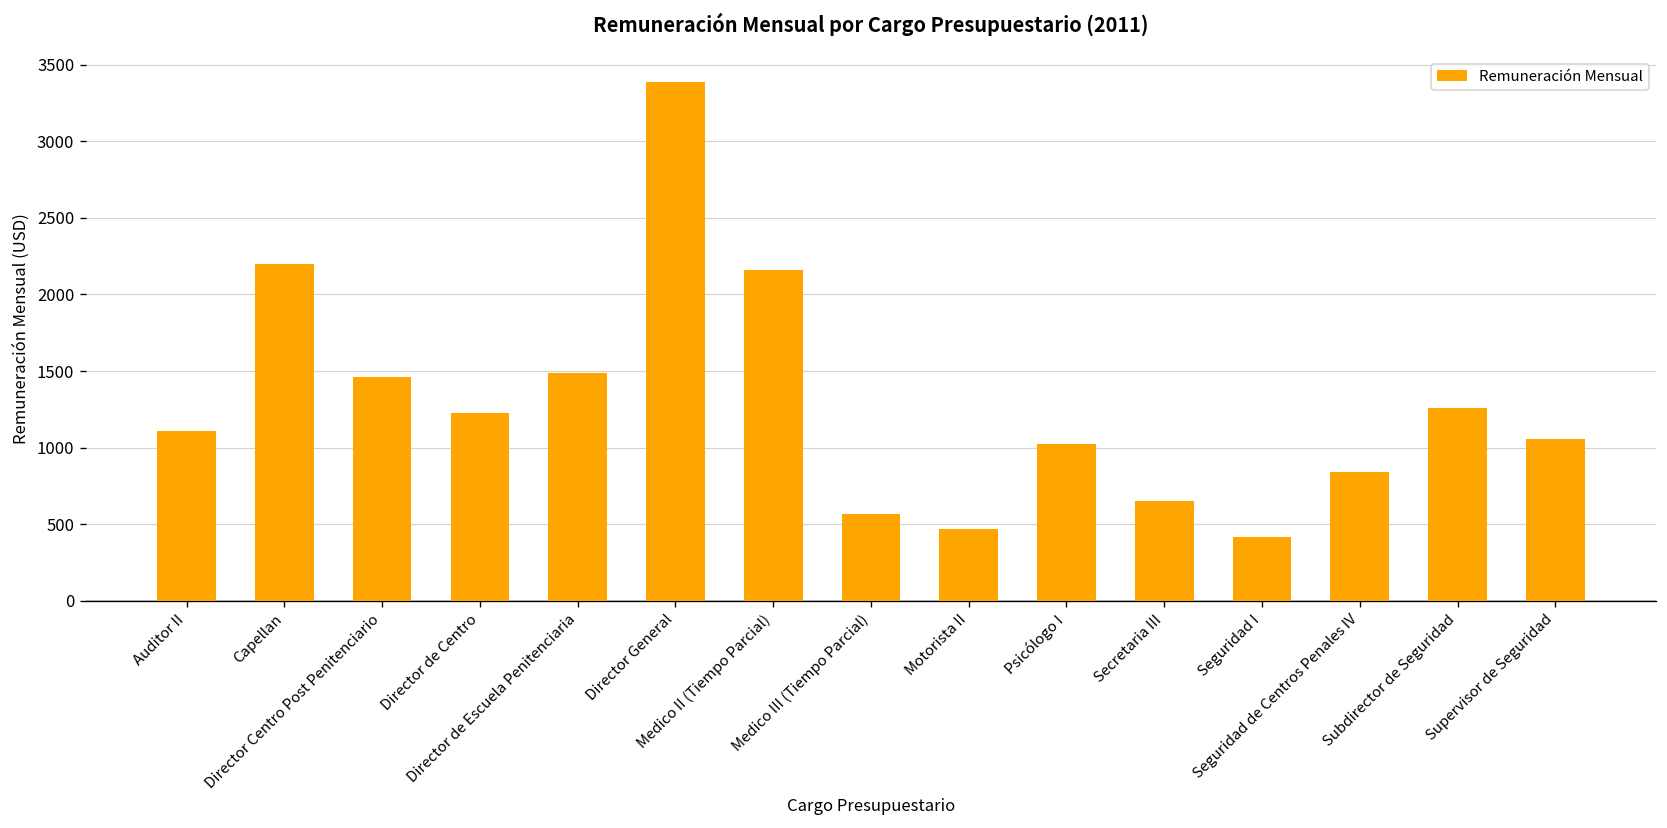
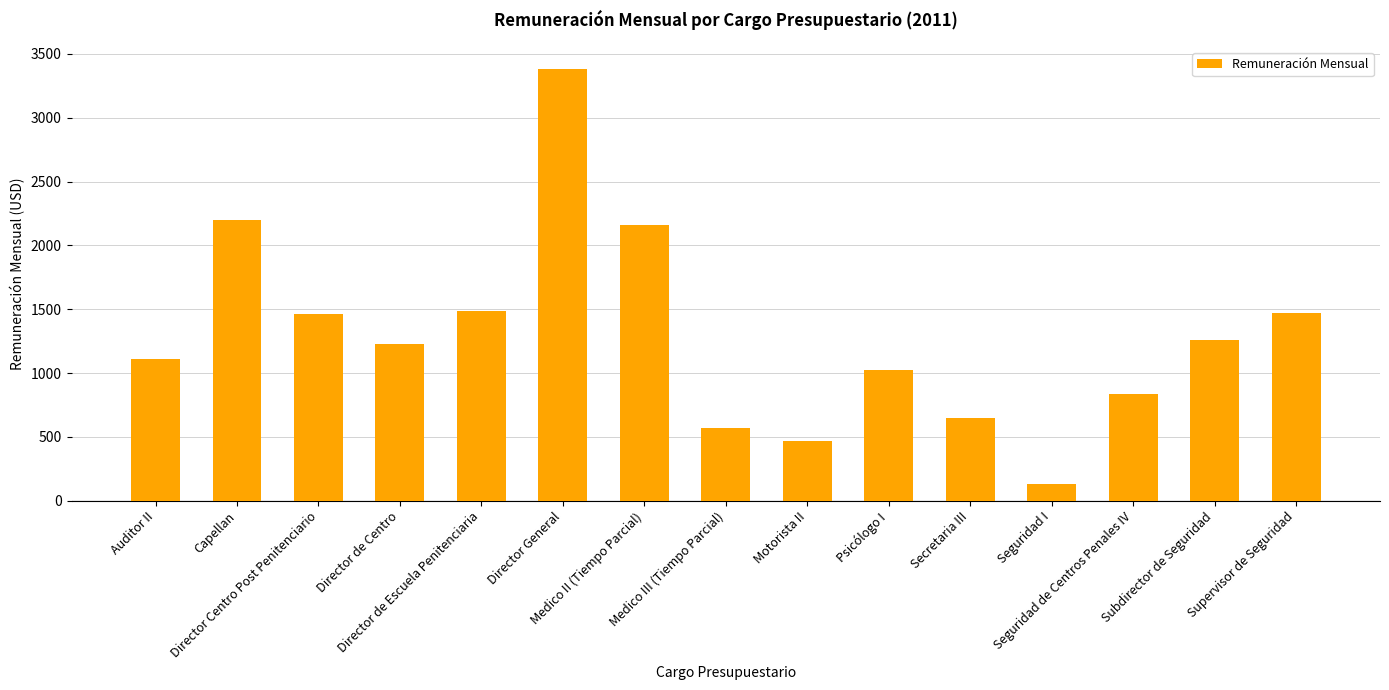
Seguridad I: 410 -> 130
Supervisor de Seguridad: 1050 -> 1470
